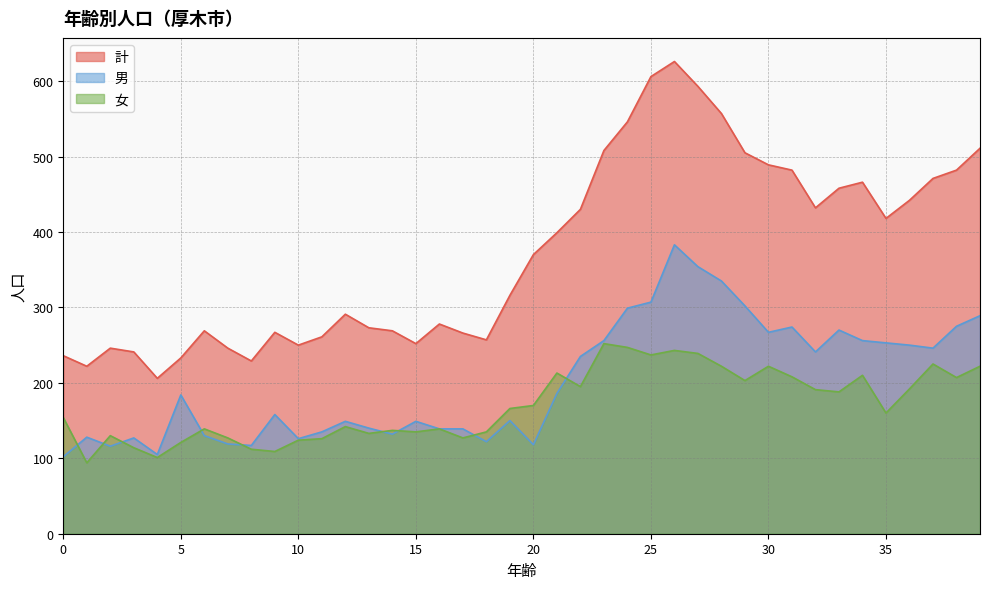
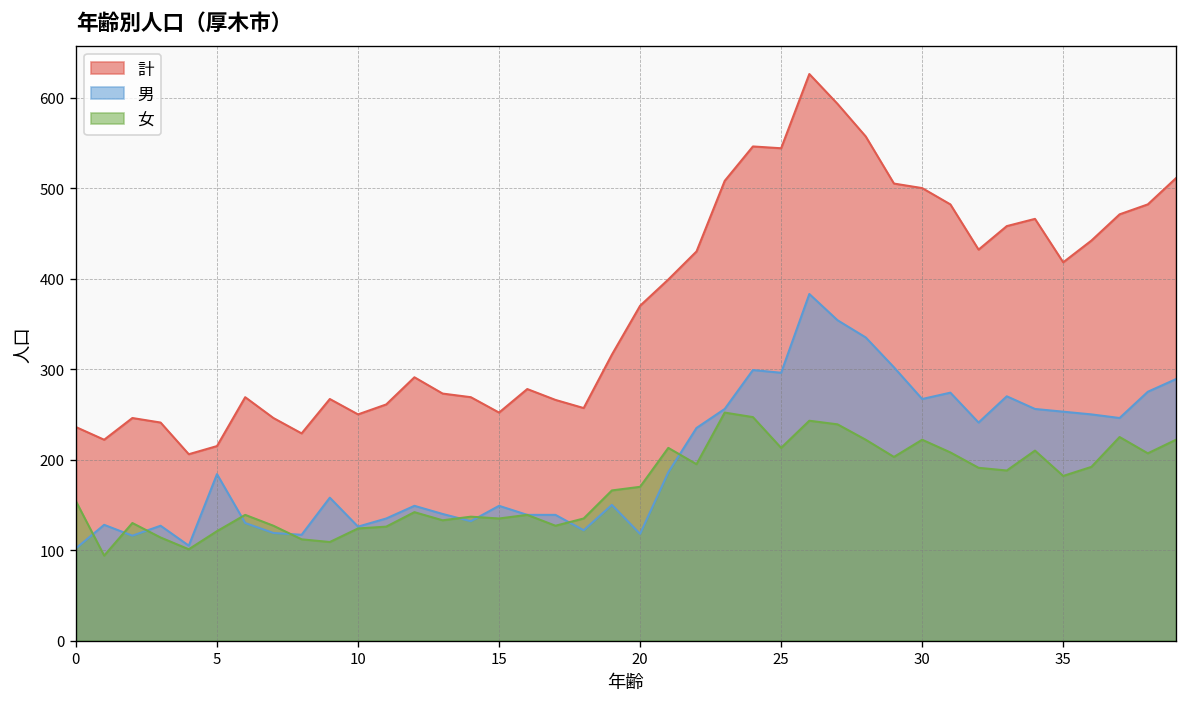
計, 5: 230 -> 220
計, 25: 610 -> 540
男, 25: 310 -> 300
女, 25: 240 -> 210
計, 30: 490 -> 500
女, 35: 160 -> 180
